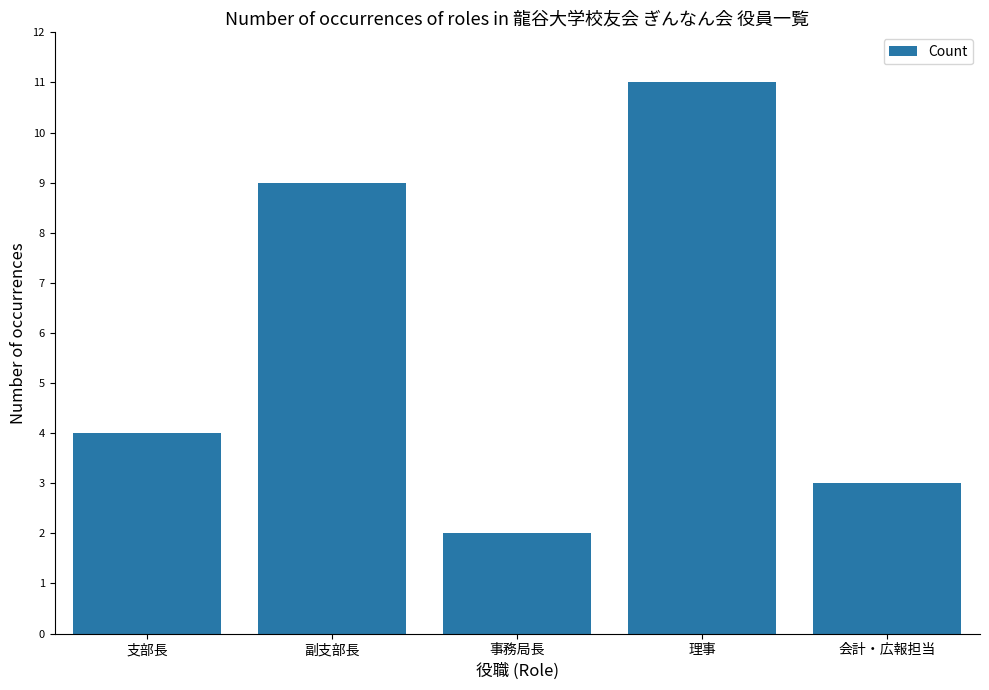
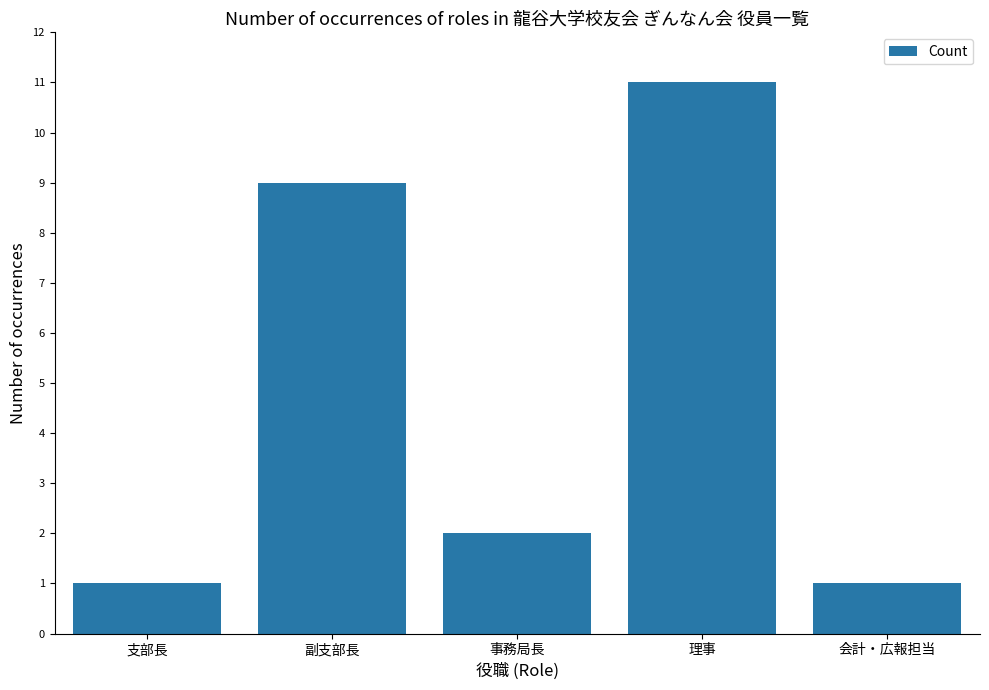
支部長: 4 -> 1
会計・広報担当: 3 -> 1
